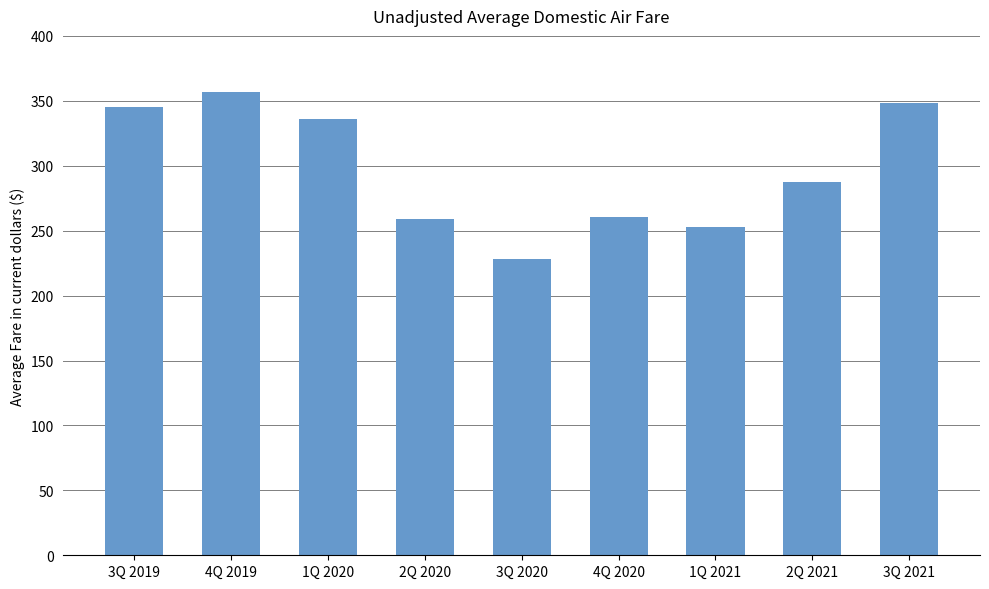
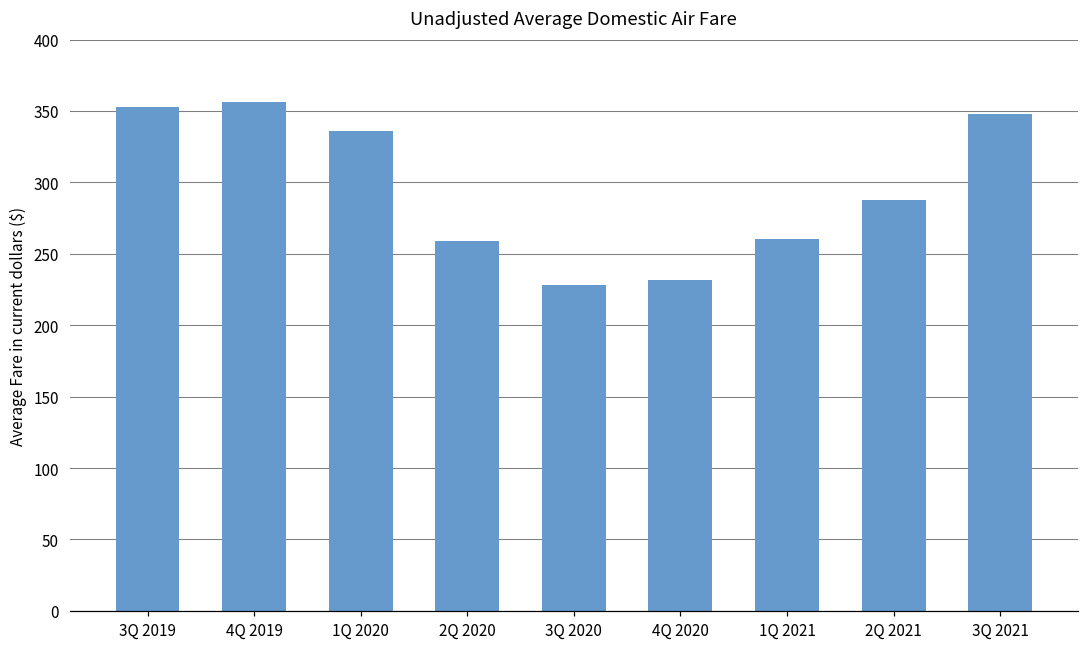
3Q 2019: 345 -> 353
4Q 2020: 261 -> 231
1Q 2021: 253 -> 260
